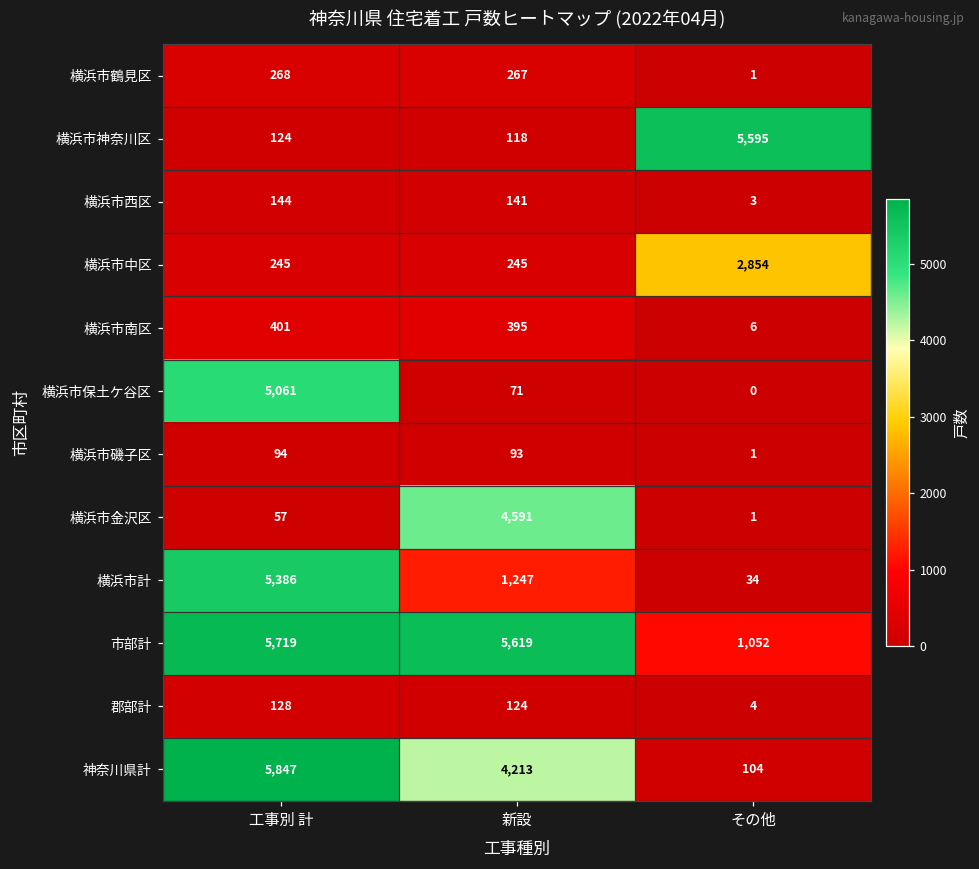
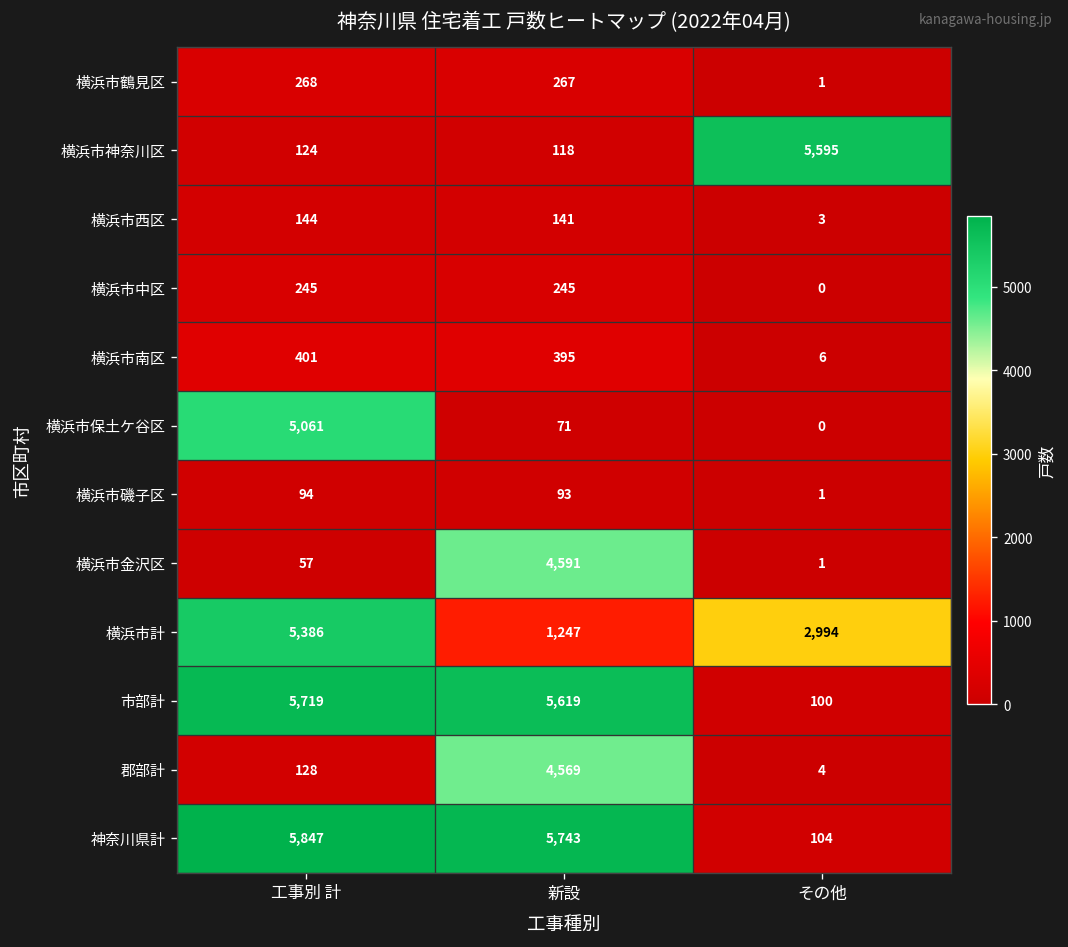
横浜市中区, その他: 2,854 -> 0
横浜市計, その他: 34 -> 2,994
市部計, その他: 1,052 -> 100
郡部計, 新設: 124 -> 4,569
神奈川県計, 新設: 4,213 -> 5,743
